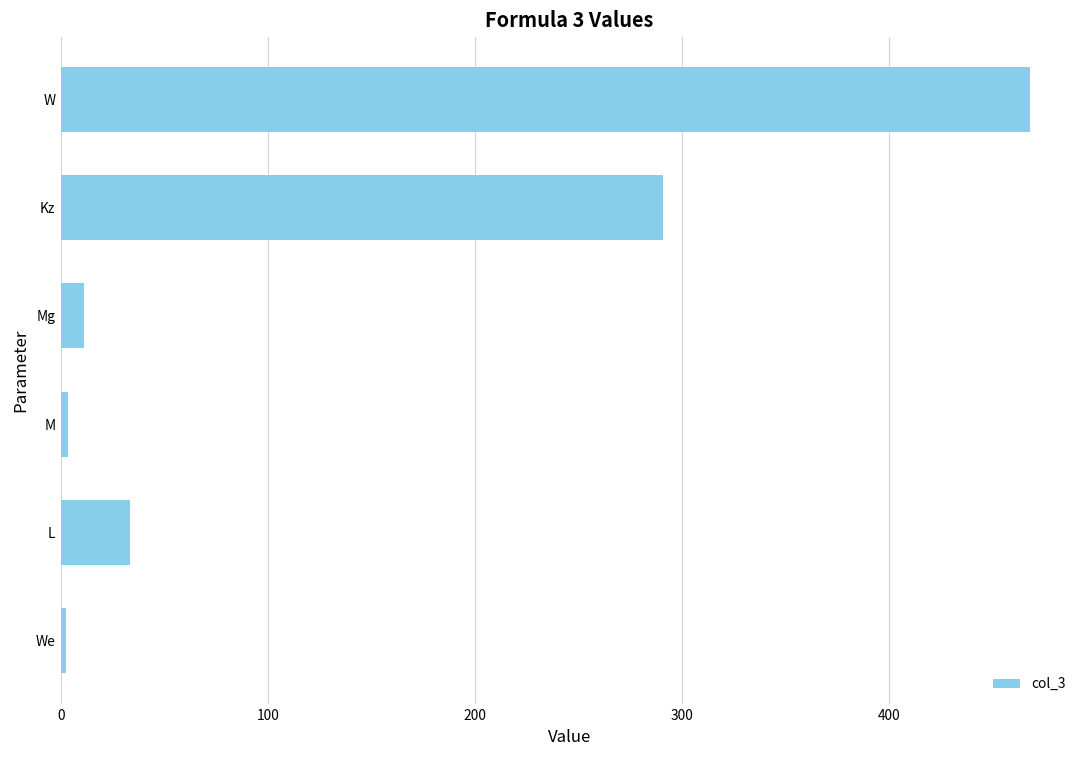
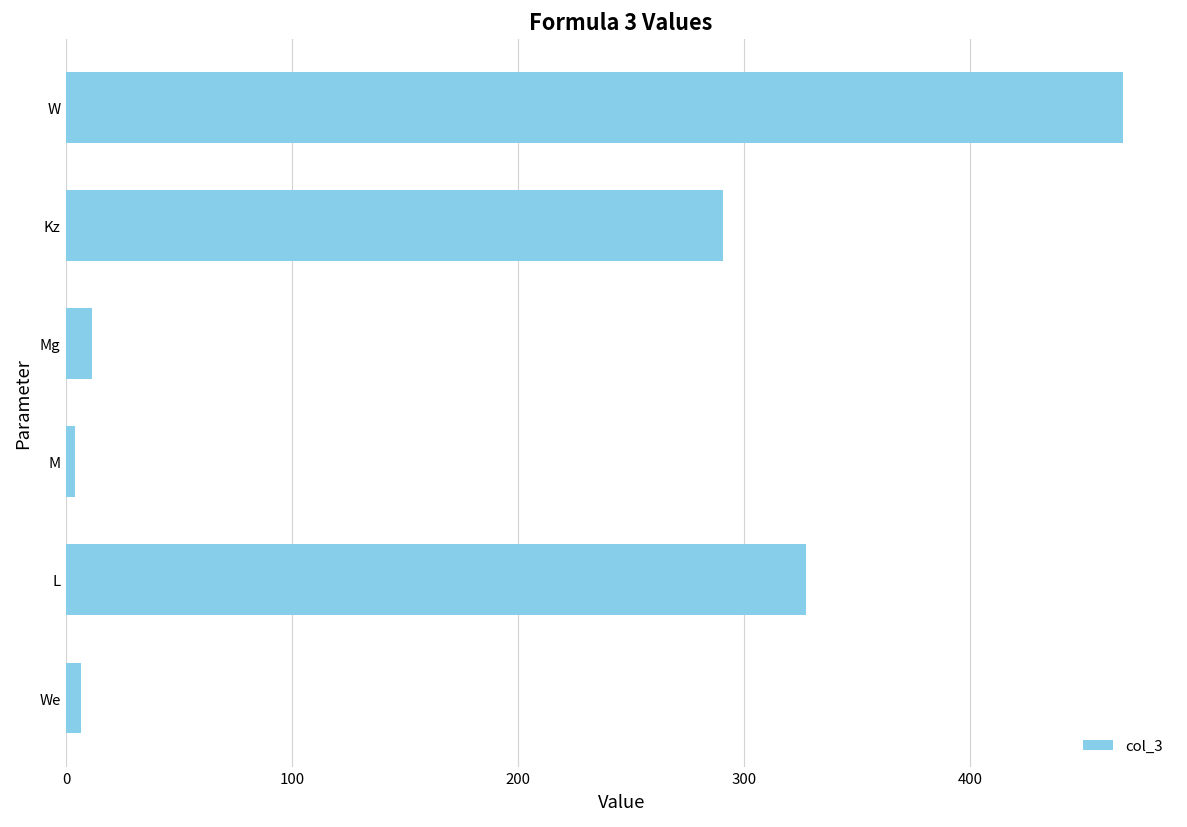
L: 34 -> 327
We: 2 -> 7
